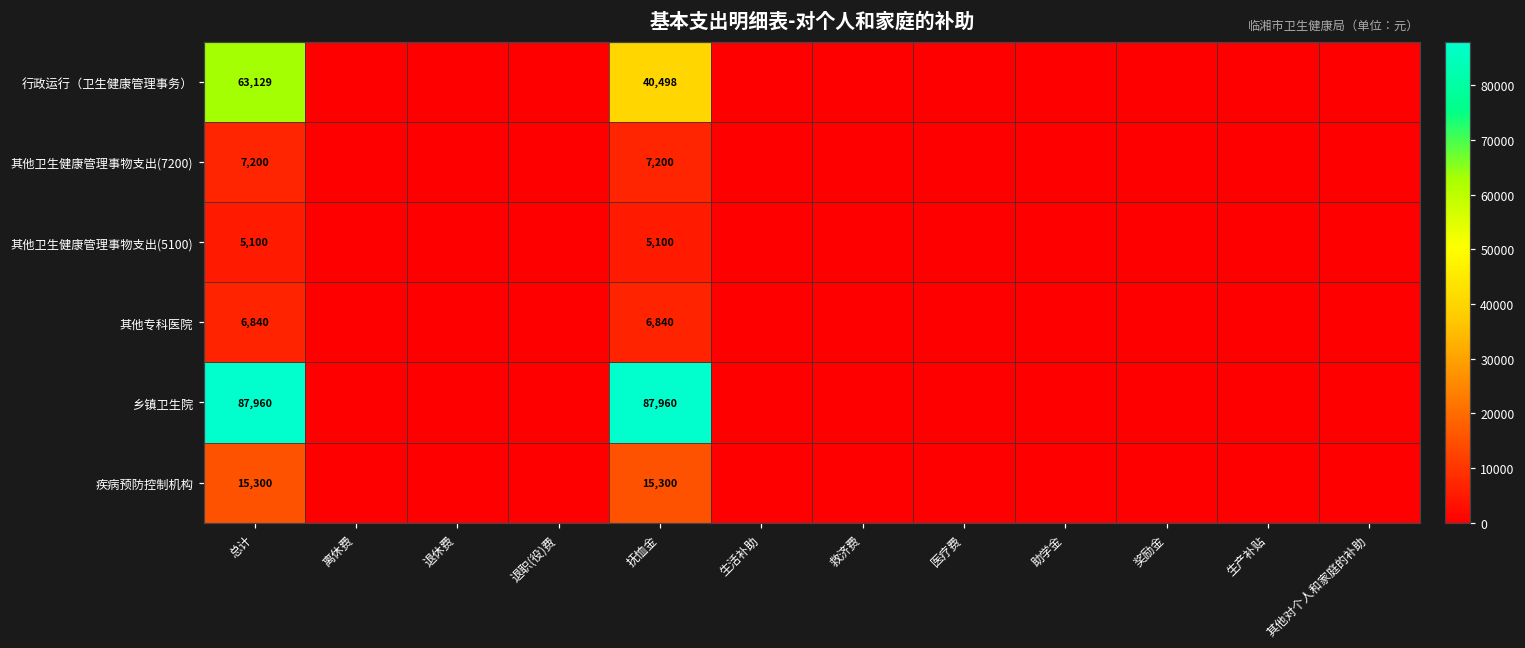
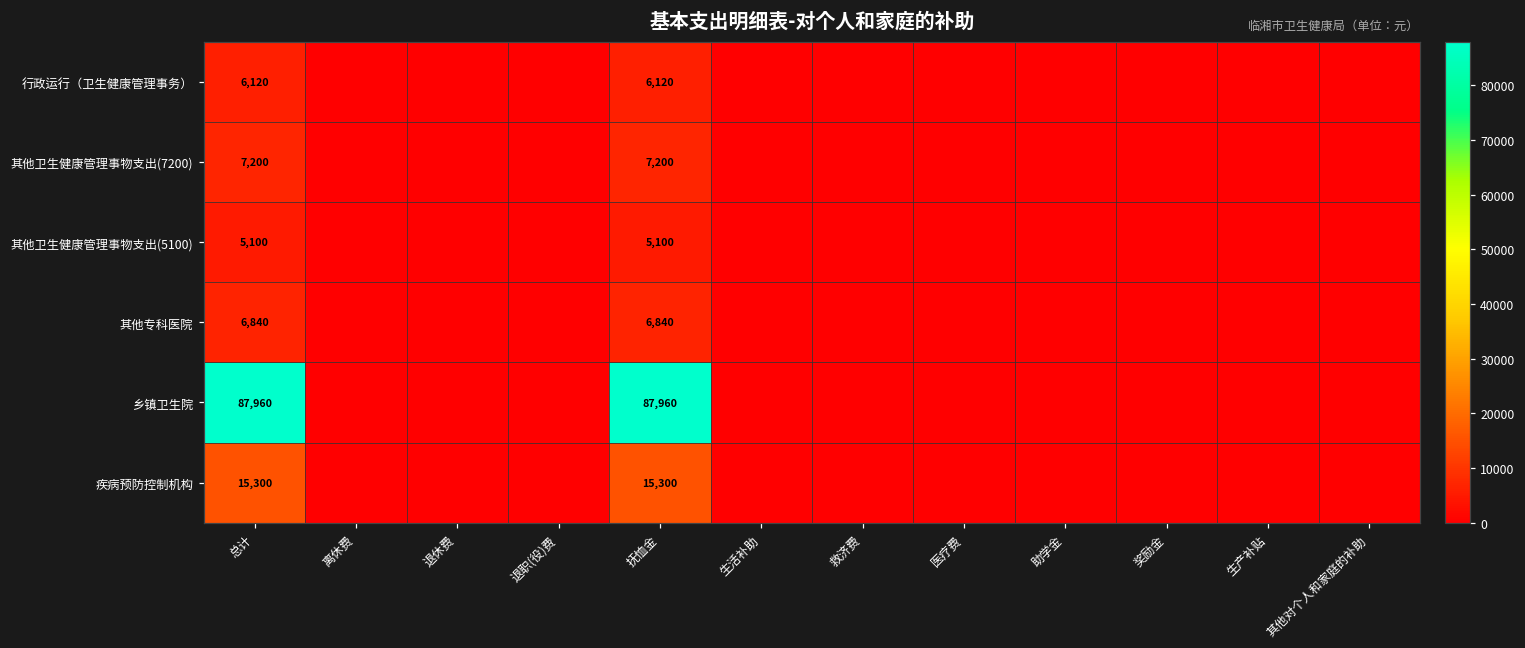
行政运行（卫生健康管理事务）, 总计: 63,129 -> 6,120
行政运行（卫生健康管理事务）, 抚恤金: 40,498 -> 6,120
